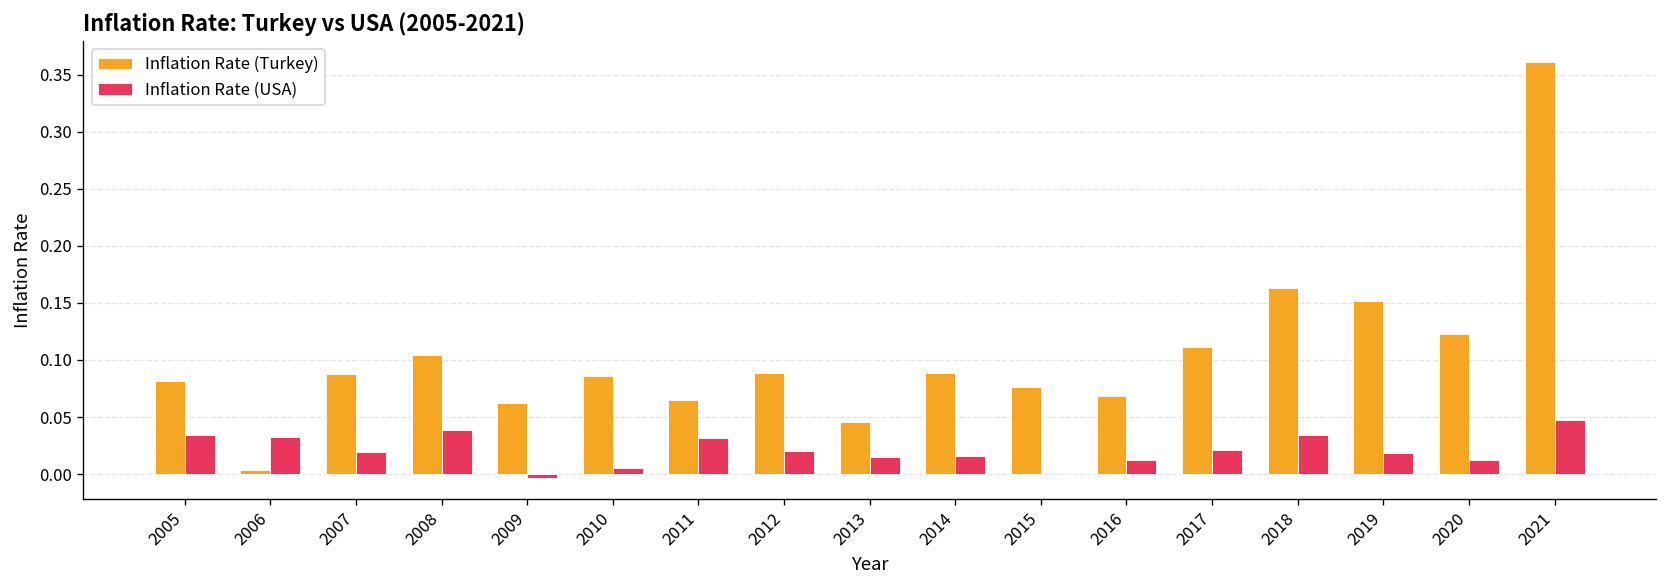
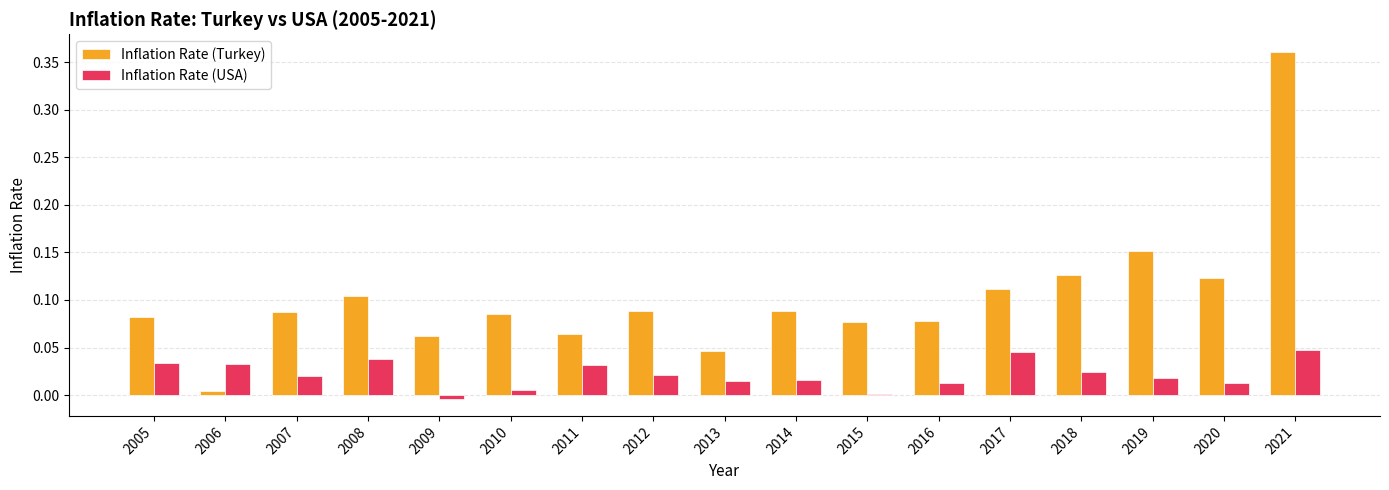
Inflation Rate (Turkey), 2016: 0.07 -> 0.08
Inflation Rate (USA), 2017: 0.02 -> 0.05
Inflation Rate (Turkey), 2018: 0.16 -> 0.13
Inflation Rate (USA), 2018: 0.03 -> 0.02
